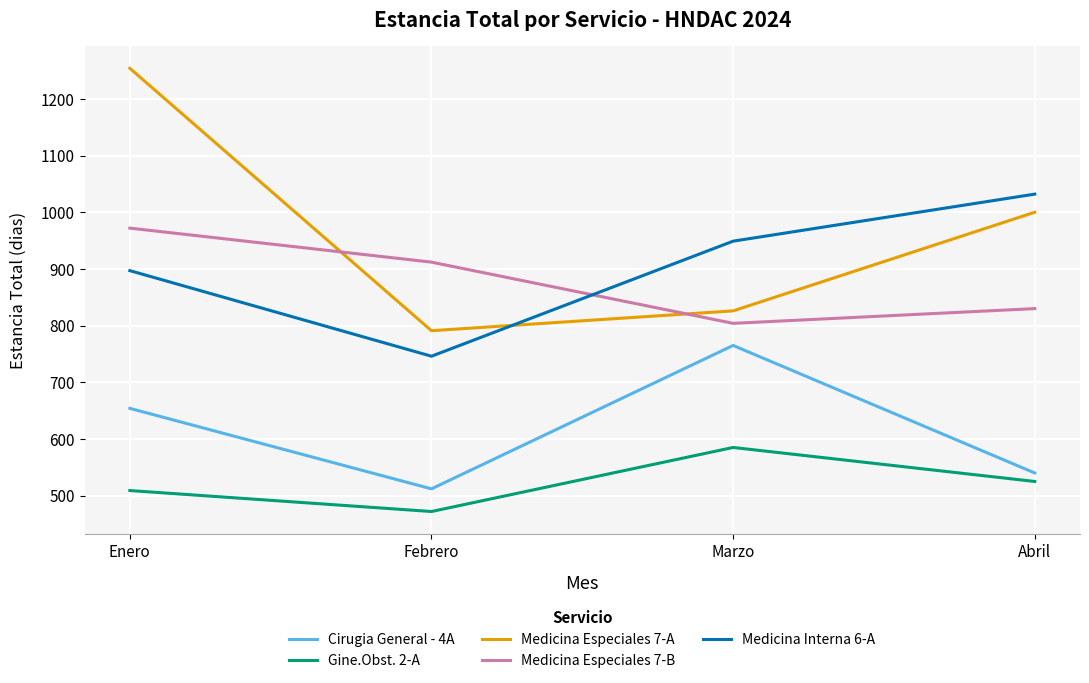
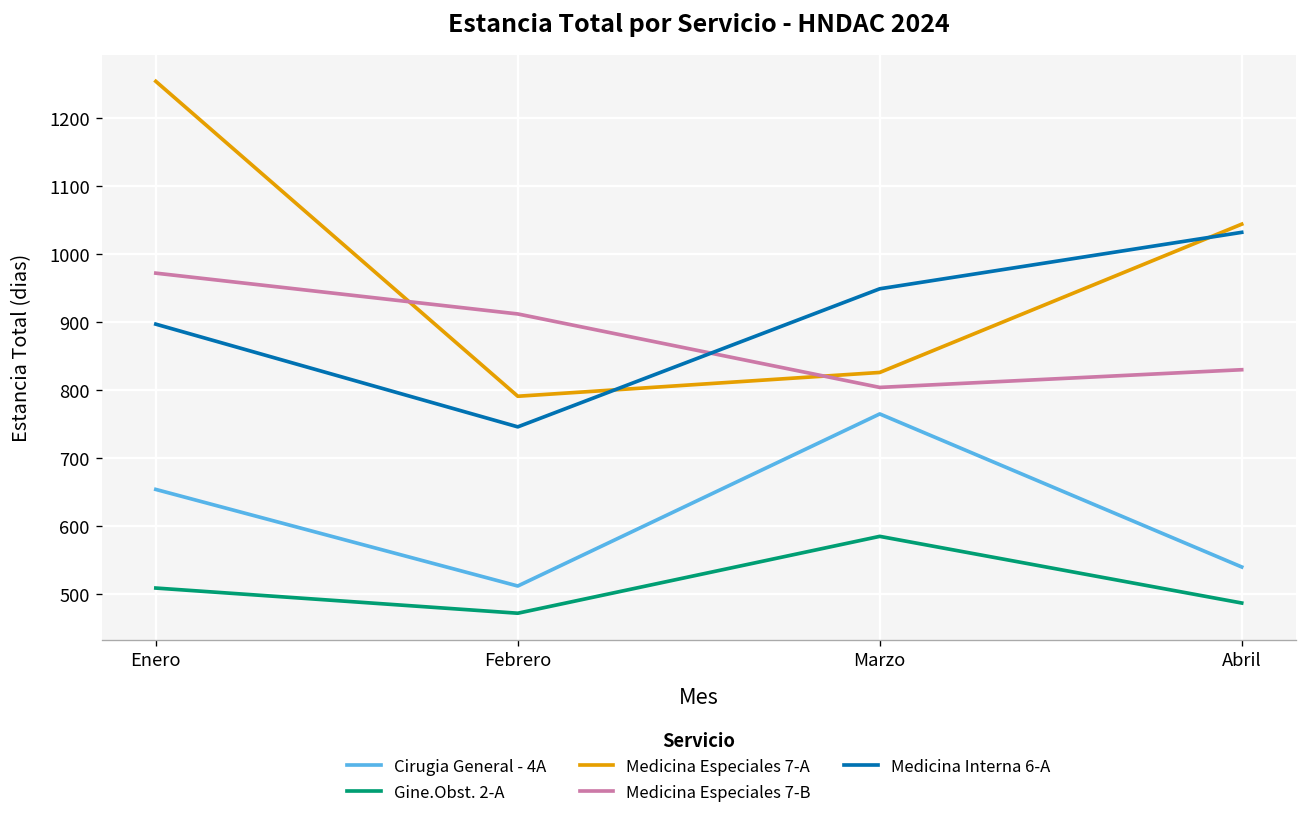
Gine.Obst. 2-A, Abril: 530 -> 490
Medicina Especiales 7-A, Abril: 1000 -> 1040
